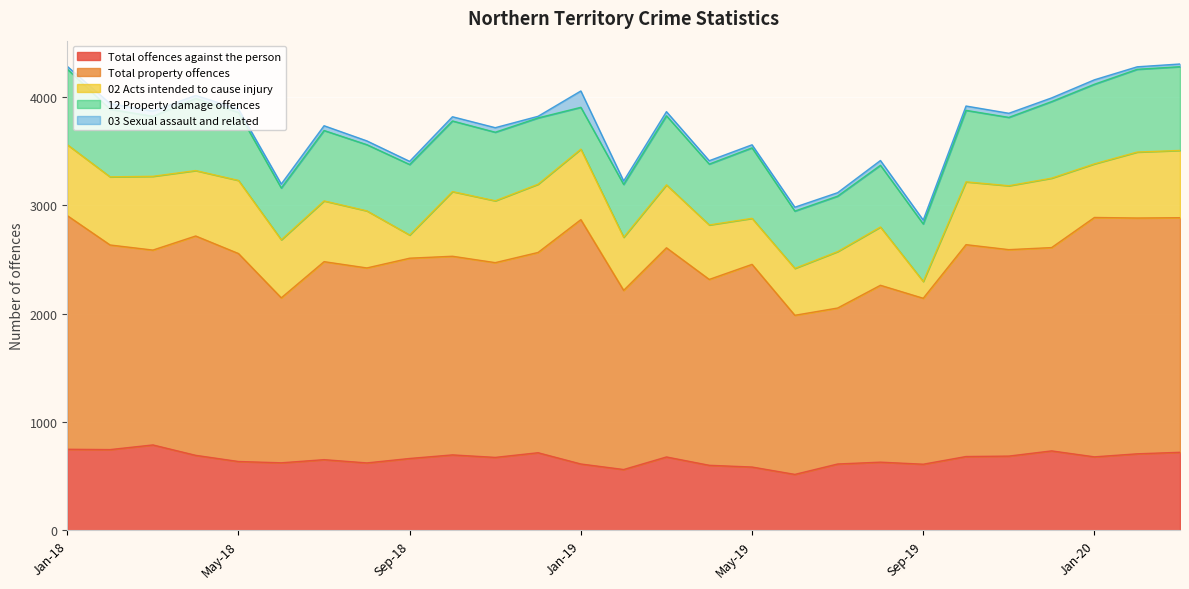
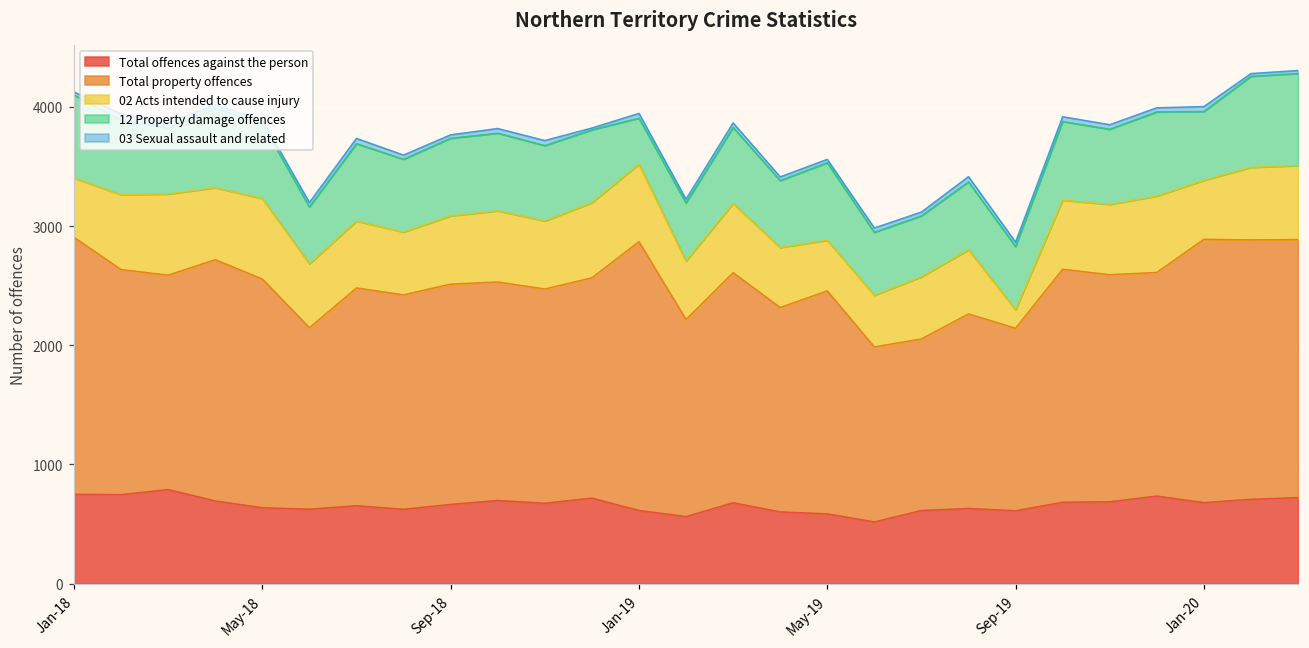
02 Acts intended to cause injury, Jan-18: 660 -> 500
02 Acts intended to cause injury, Sep-18: 210 -> 570
03 Sexual assault and related, Jan-19: 150 -> 40
12 Property damage offences, Jan-20: 740 -> 580
